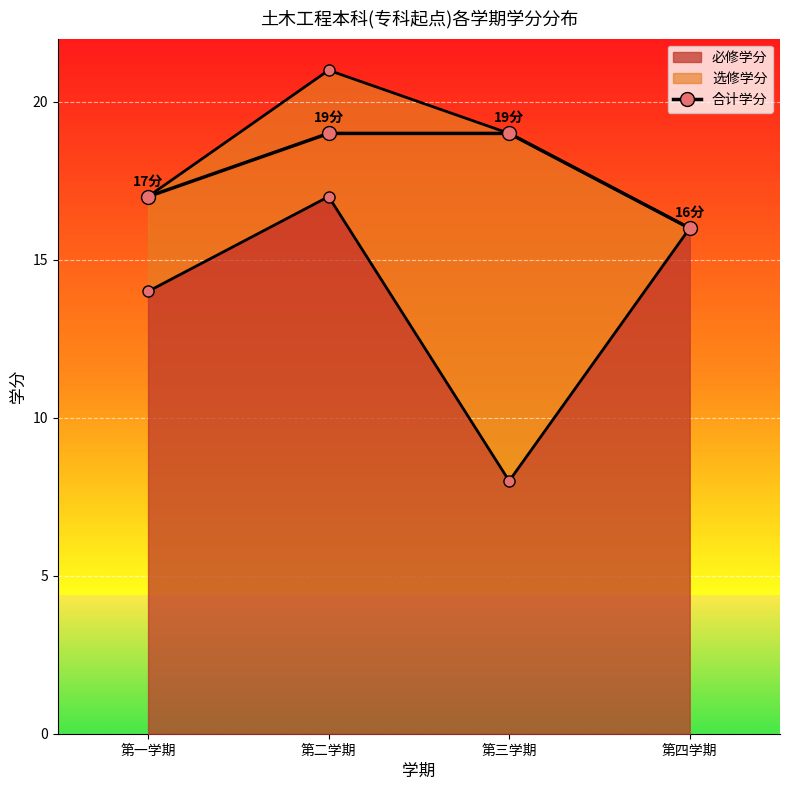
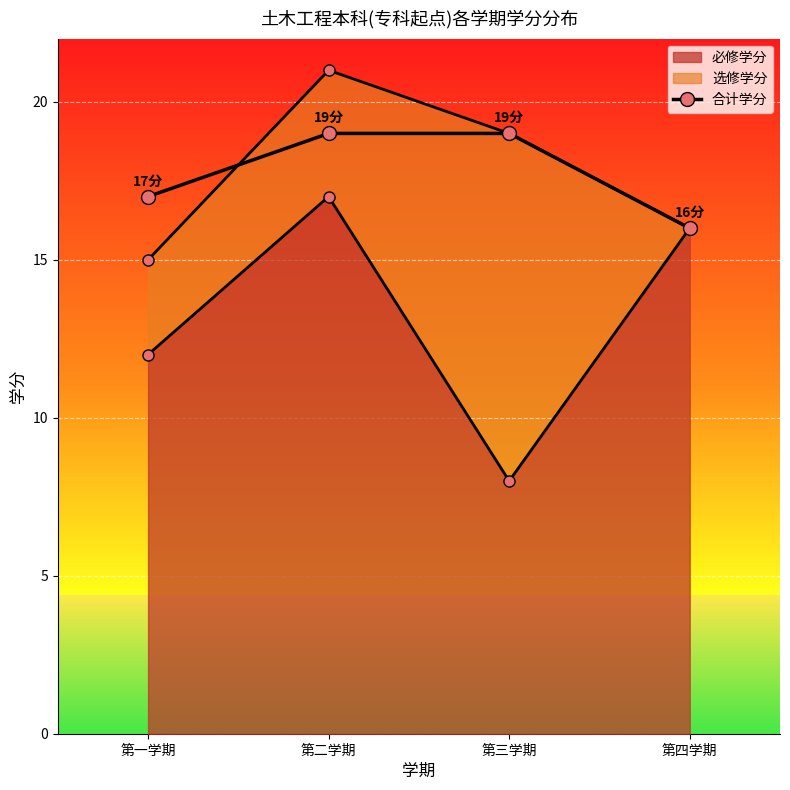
必修学分, 第一学期: 14 -> 12
